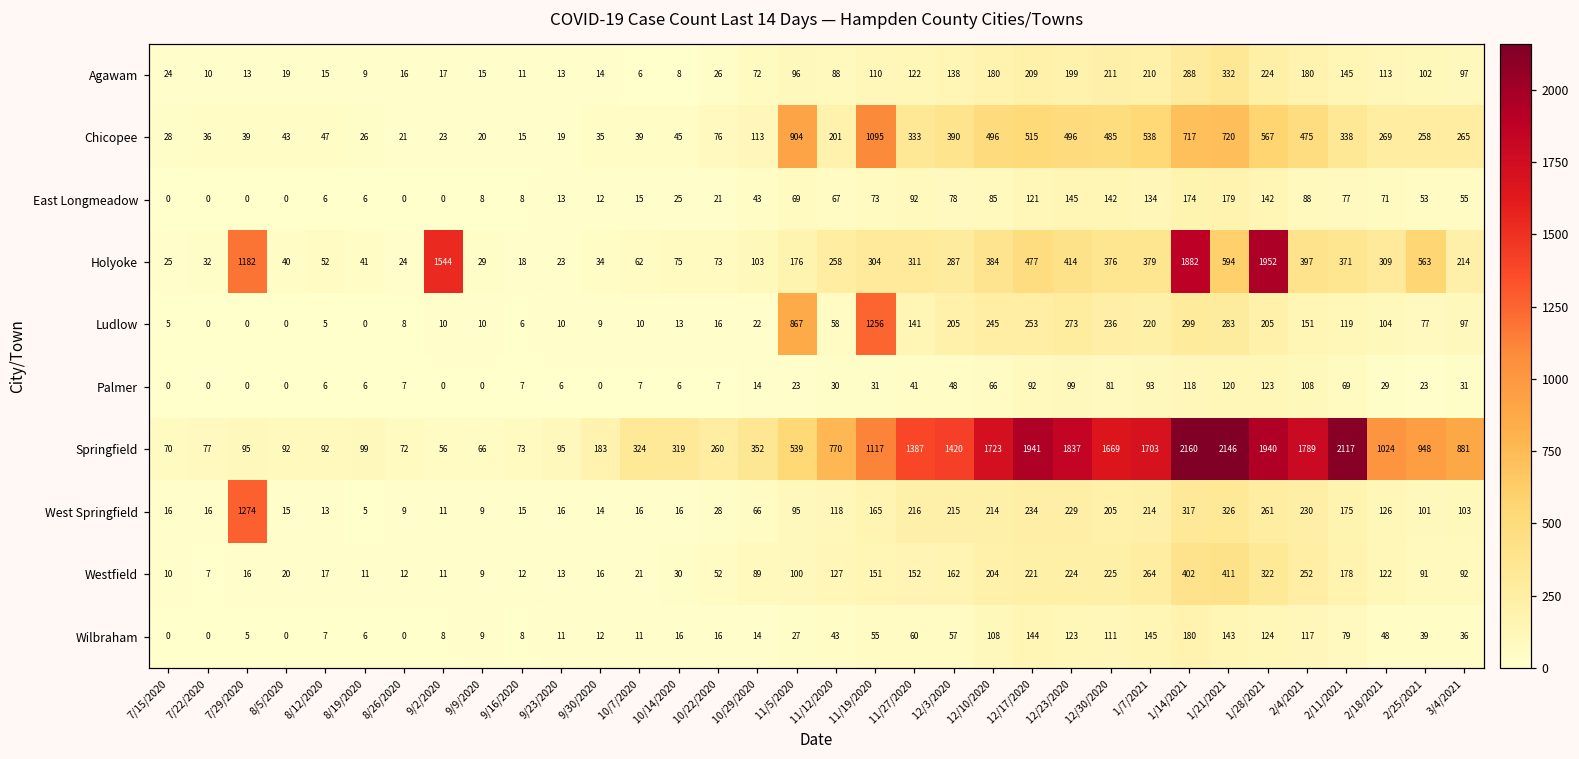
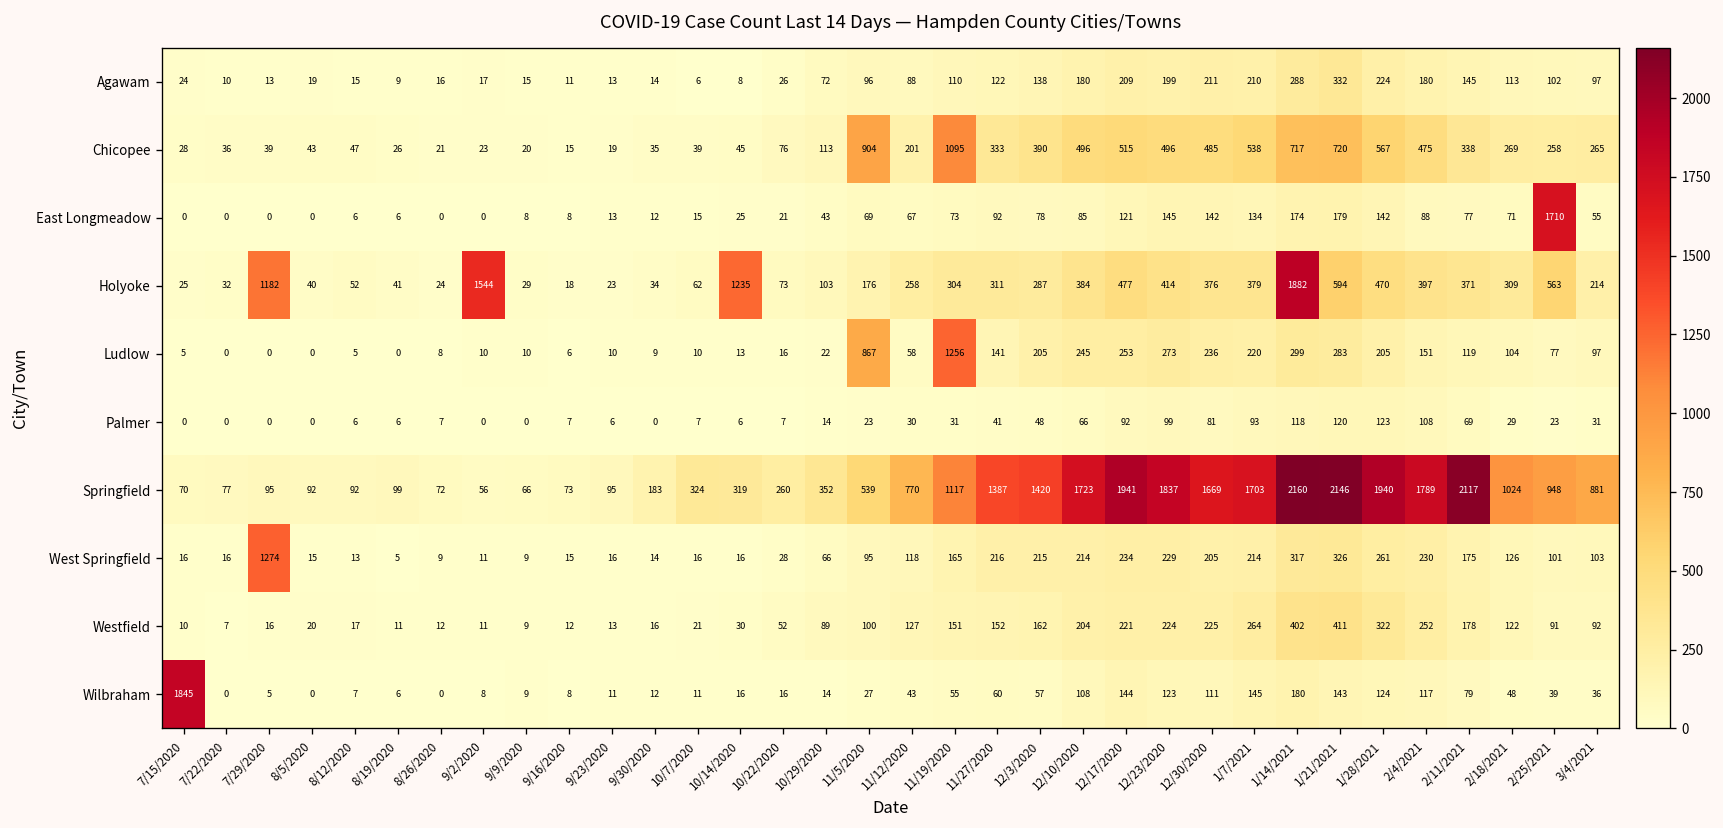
East Longmeadow, 2/25/2021: 53 -> 1710
Holyoke, 10/14/2020: 75 -> 1235
Holyoke, 1/28/2021: 1952 -> 470
Wilbraham, 7/15/2020: 0 -> 1845
